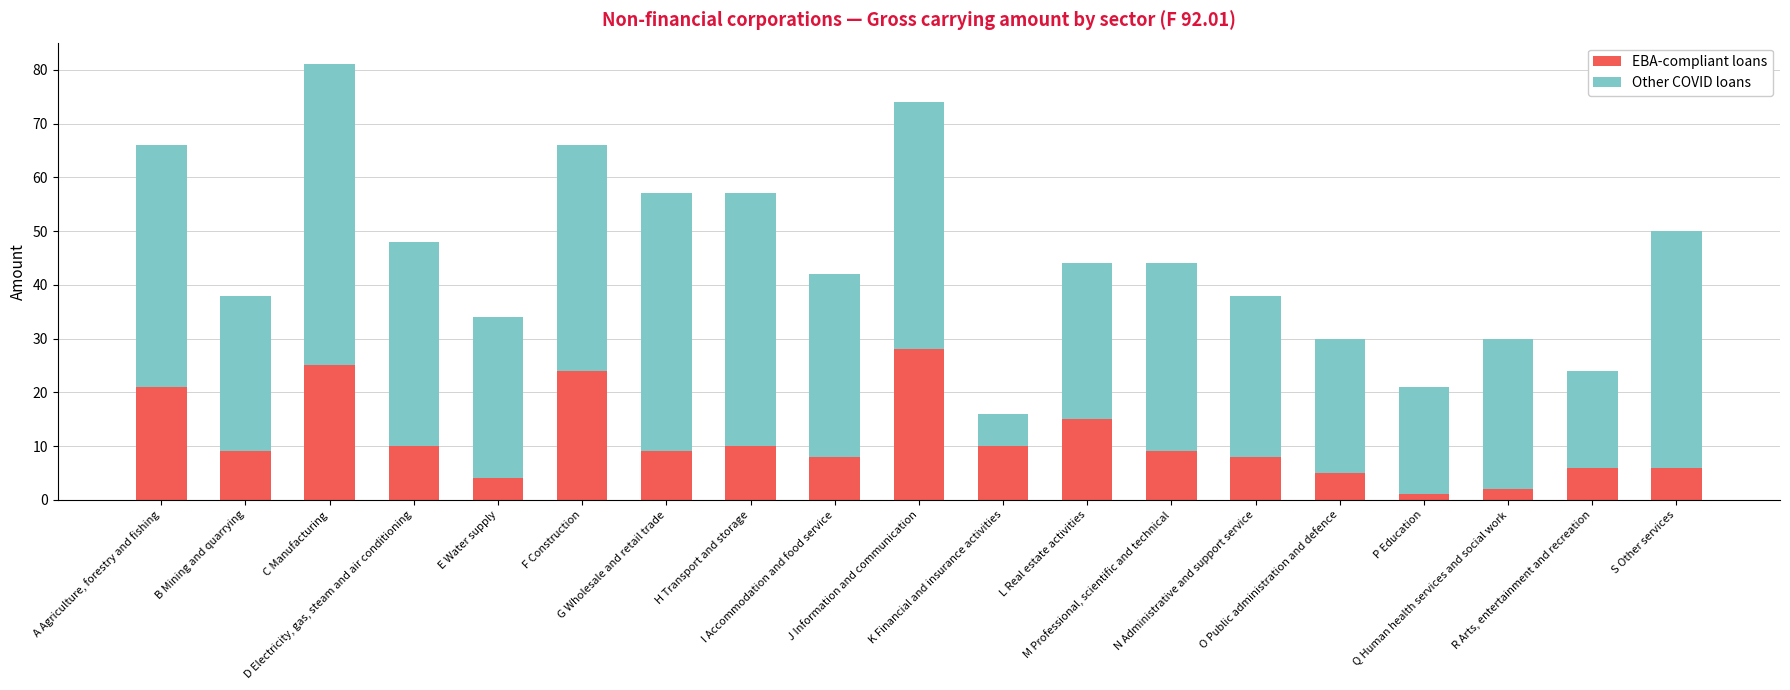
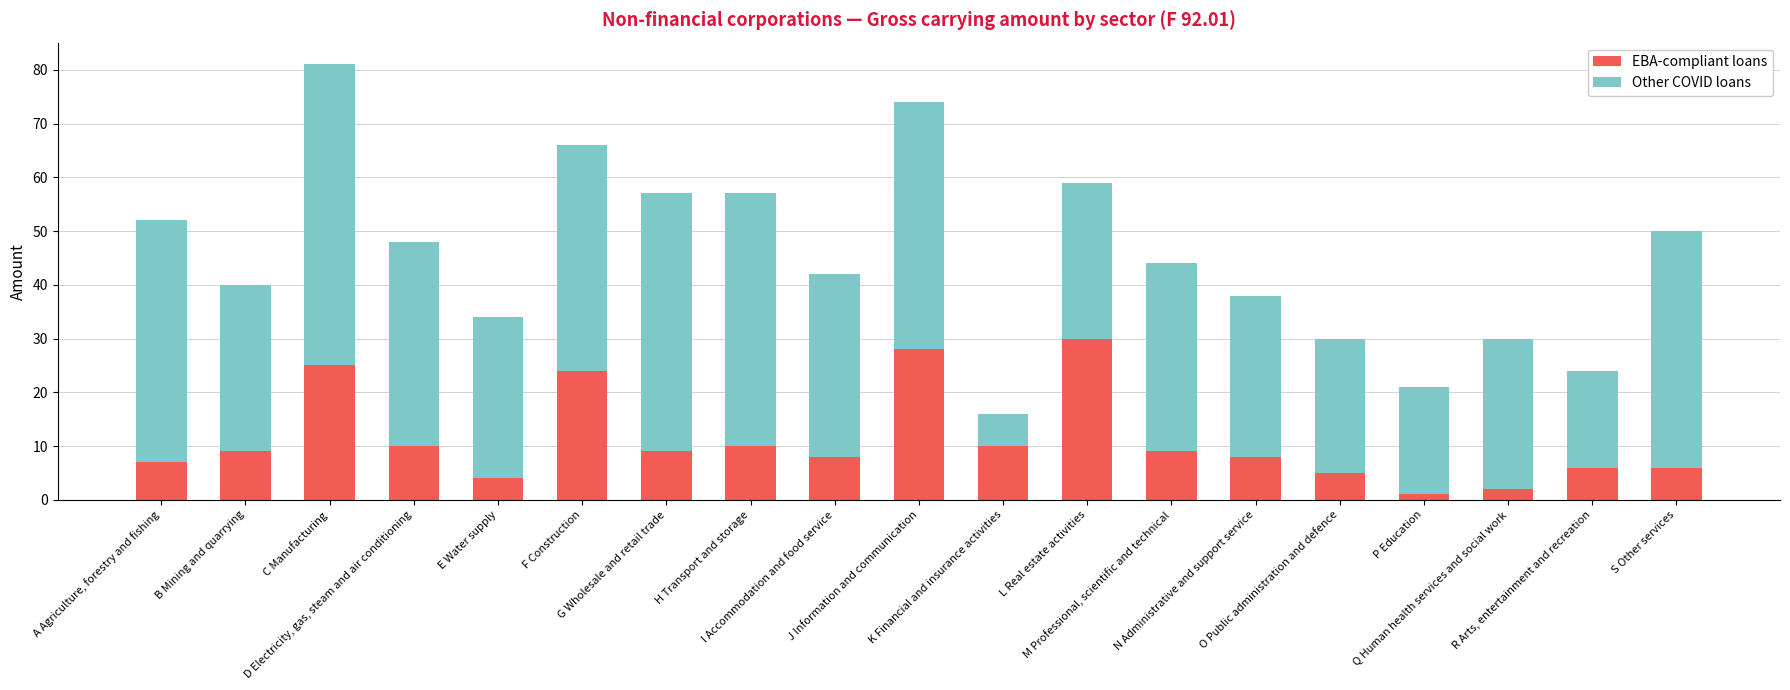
EBA-compliant loans, A Agriculture, forestry and fishing: 21 -> 7
Other COVID loans, B Mining and quarrying: 29 -> 31
EBA-compliant loans, L Real estate activities: 15 -> 30
